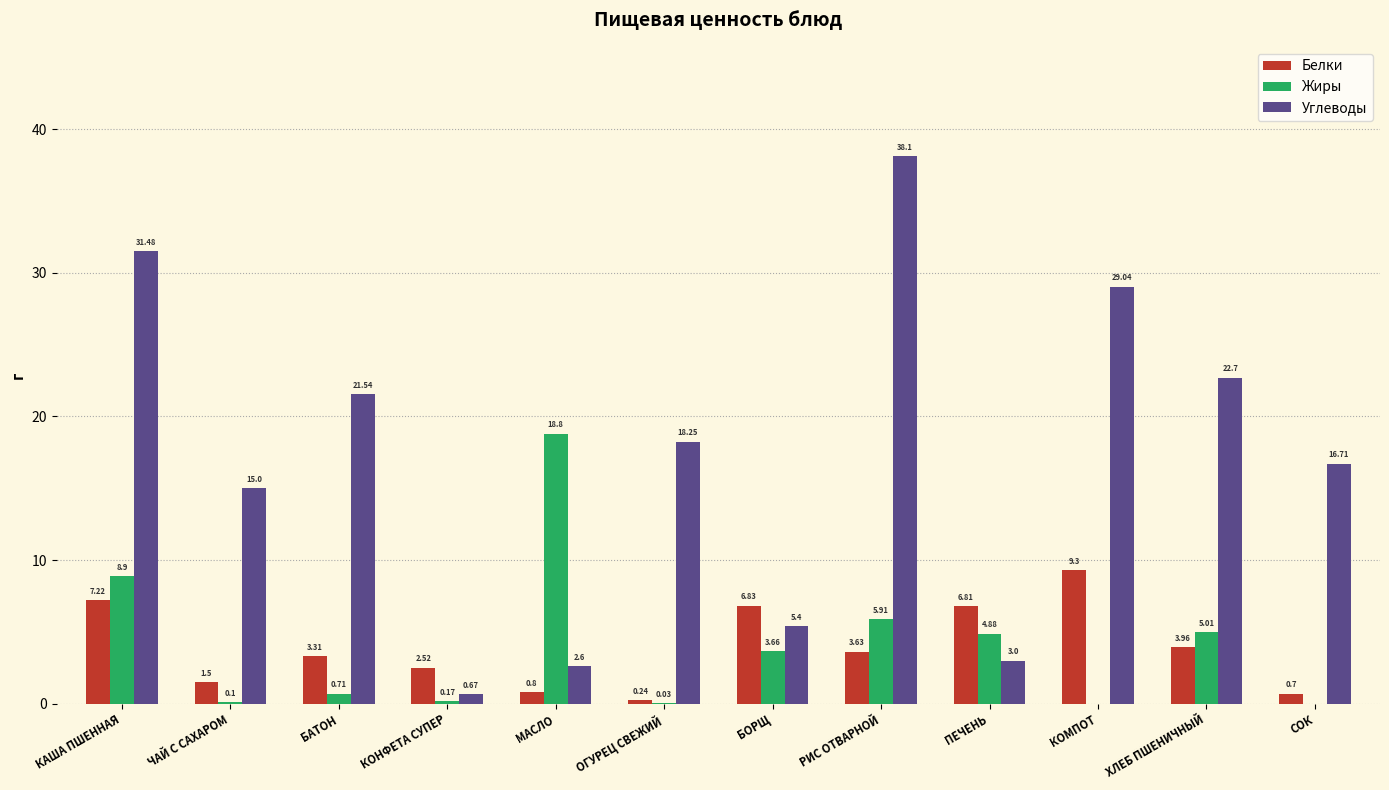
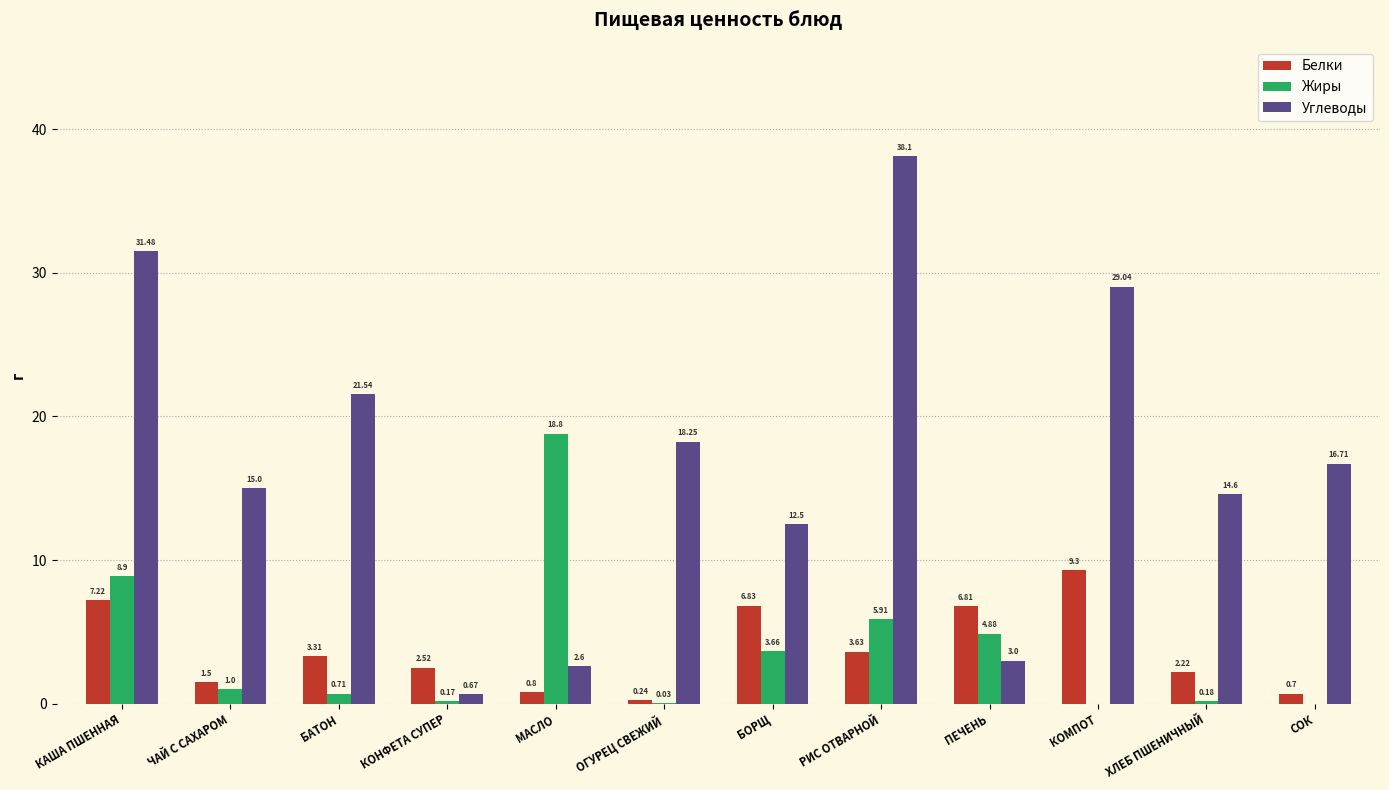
Жиры, ЧАЙ С САХАРОМ: 0.1 -> 1.0
Углеводы, БОРЩ: 5.4 -> 12.5
Белки, ХЛЕБ ПШЕНИЧНЫЙ: 3.96 -> 2.22
Жиры, ХЛЕБ ПШЕНИЧНЫЙ: 5.01 -> 0.18
Углеводы, ХЛЕБ ПШЕНИЧНЫЙ: 22.7 -> 14.6
